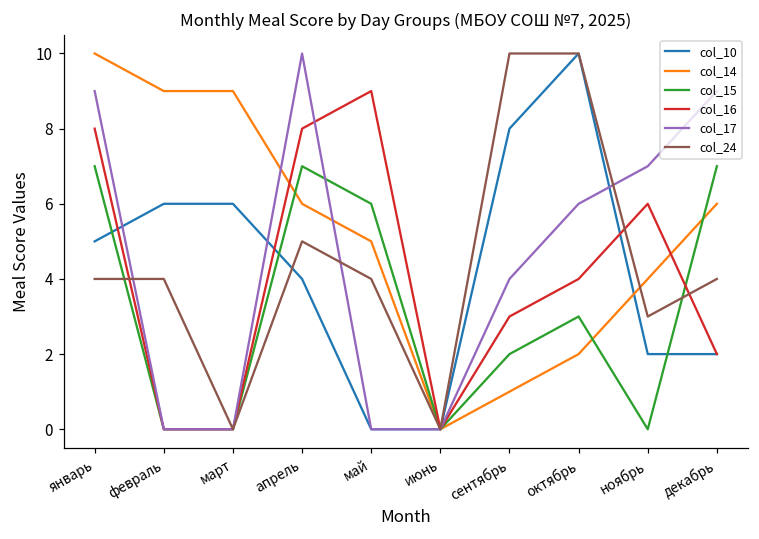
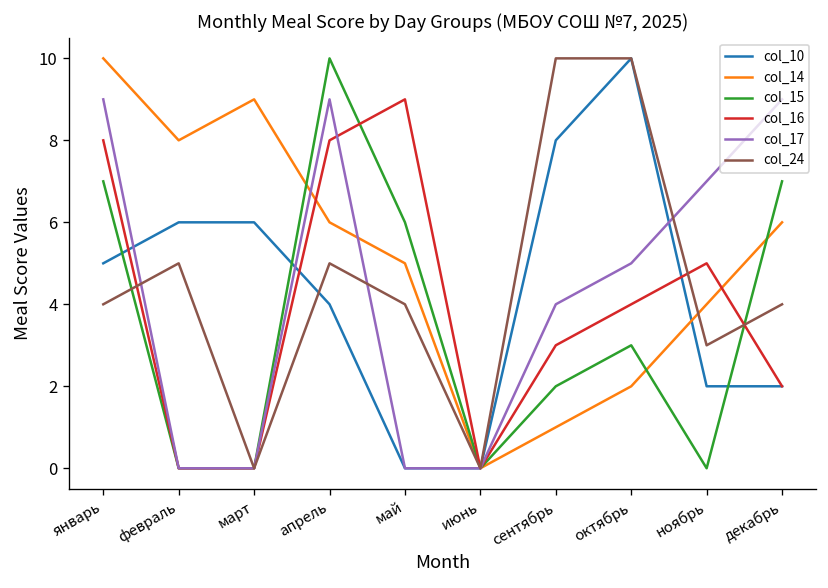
col_14, февраль: 9 -> 8
col_24, февраль: 4 -> 5
col_15, апрель: 7 -> 10
col_17, апрель: 10 -> 9
col_17, октябрь: 6 -> 5
col_16, ноябрь: 6 -> 5
